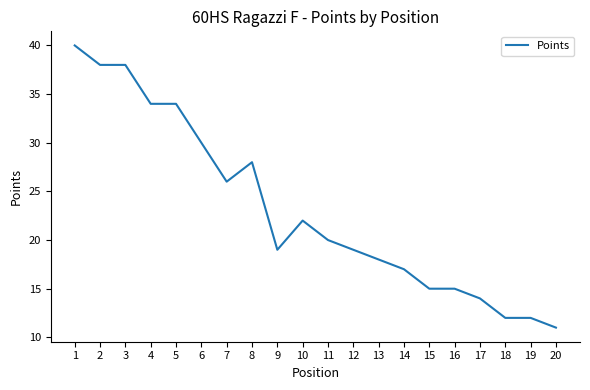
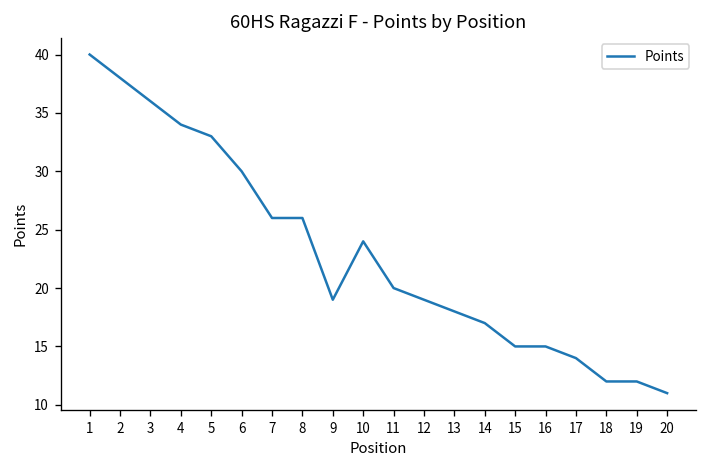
3: 38 -> 36
5: 34 -> 33
8: 28 -> 26
10: 22 -> 24
